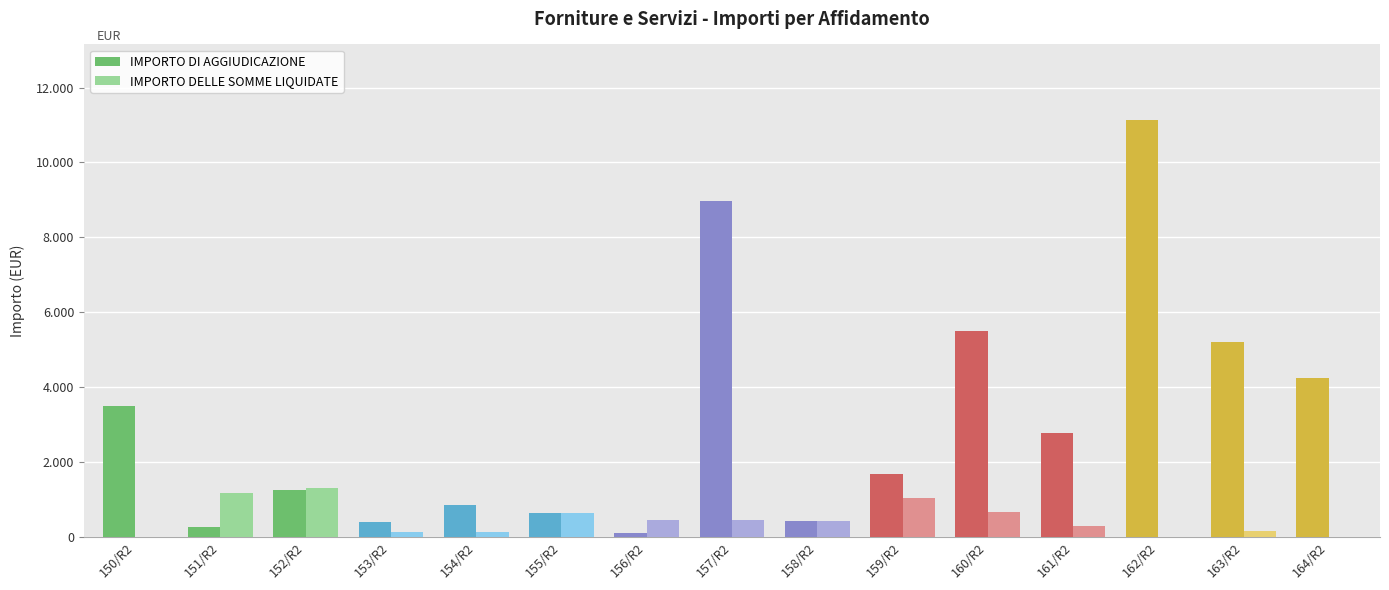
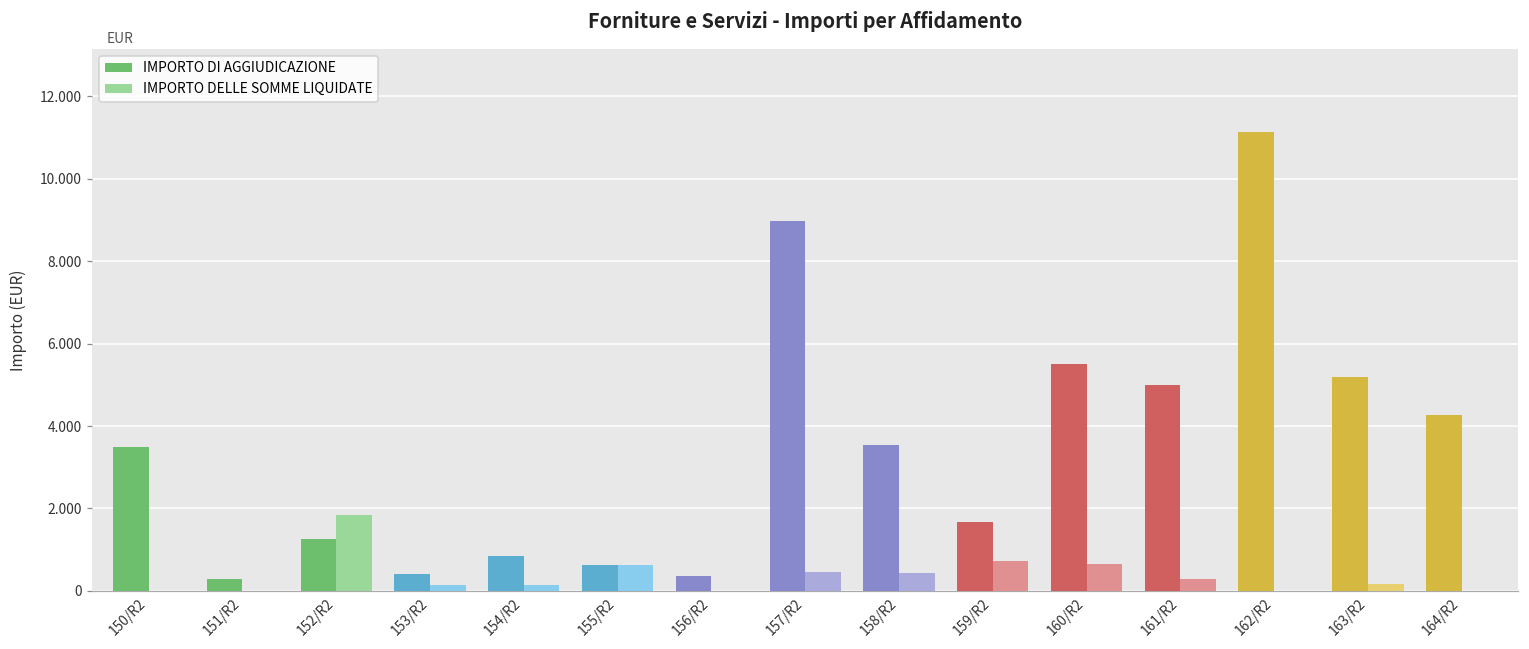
IMPORTO DELLE SOMME LIQUIDATE, 151/R2: 1.2 -> 0.0
IMPORTO DELLE SOMME LIQUIDATE, 152/R2: 1.3 -> 1.9
IMPORTO DI AGGIUDICAZIONE, 156/R2: 0.1 -> 0.4
IMPORTO DELLE SOMME LIQUIDATE, 156/R2: 0.5 -> 0.0
IMPORTO DI AGGIUDICAZIONE, 158/R2: 0.4 -> 3.5
IMPORTO DELLE SOMME LIQUIDATE, 159/R2: 1.1 -> 0.7
IMPORTO DI AGGIUDICAZIONE, 161/R2: 2.8 -> 5.0
